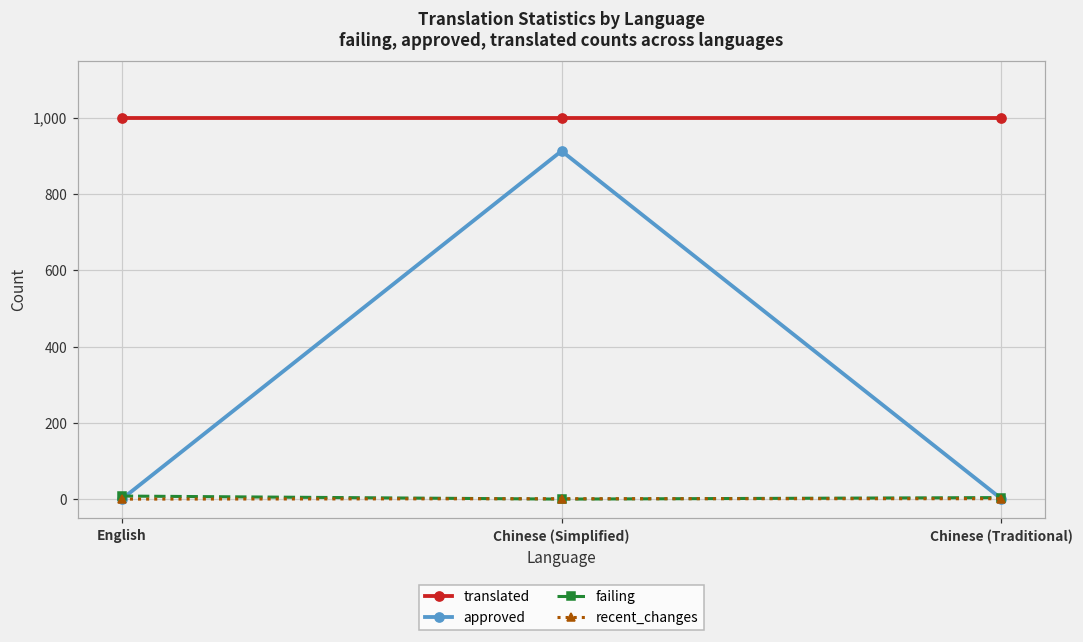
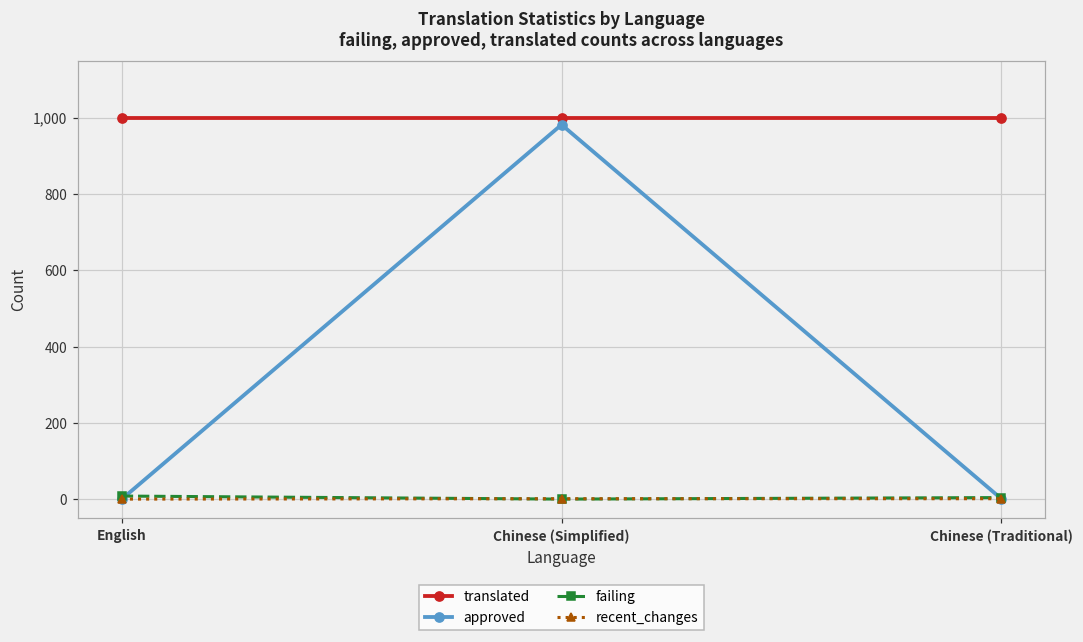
approved, Chinese (Simplified): 910 -> 980
